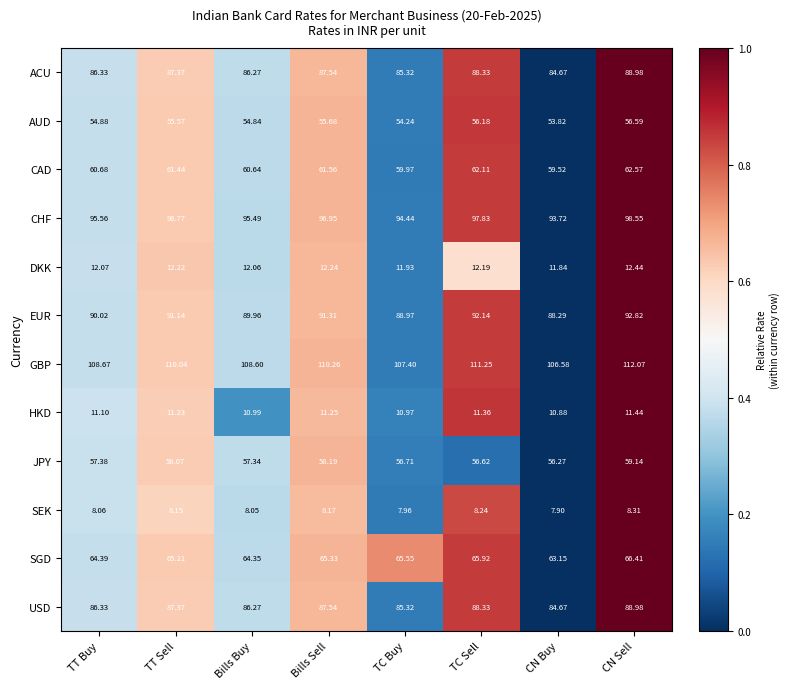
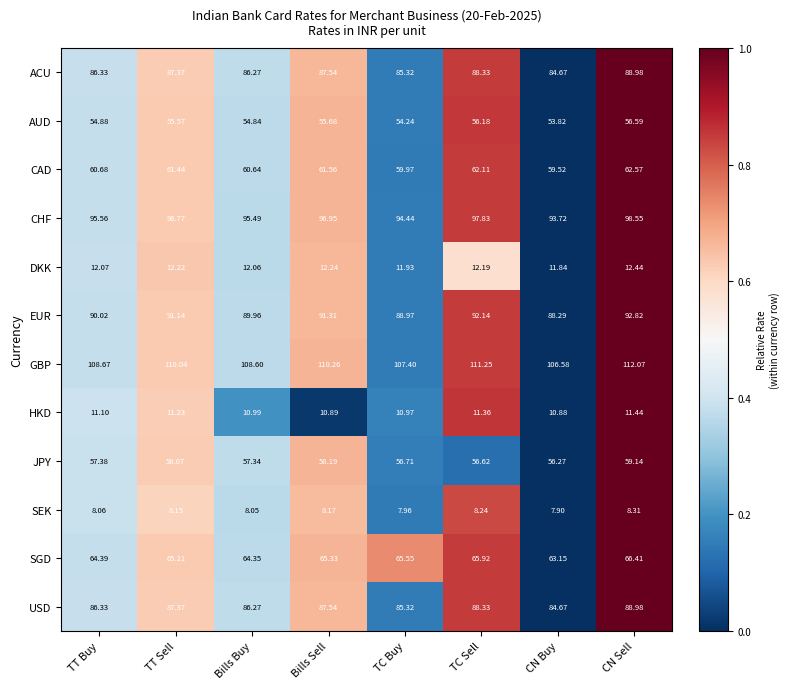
HKD, Bills Sell: 11.25 -> 10.89
